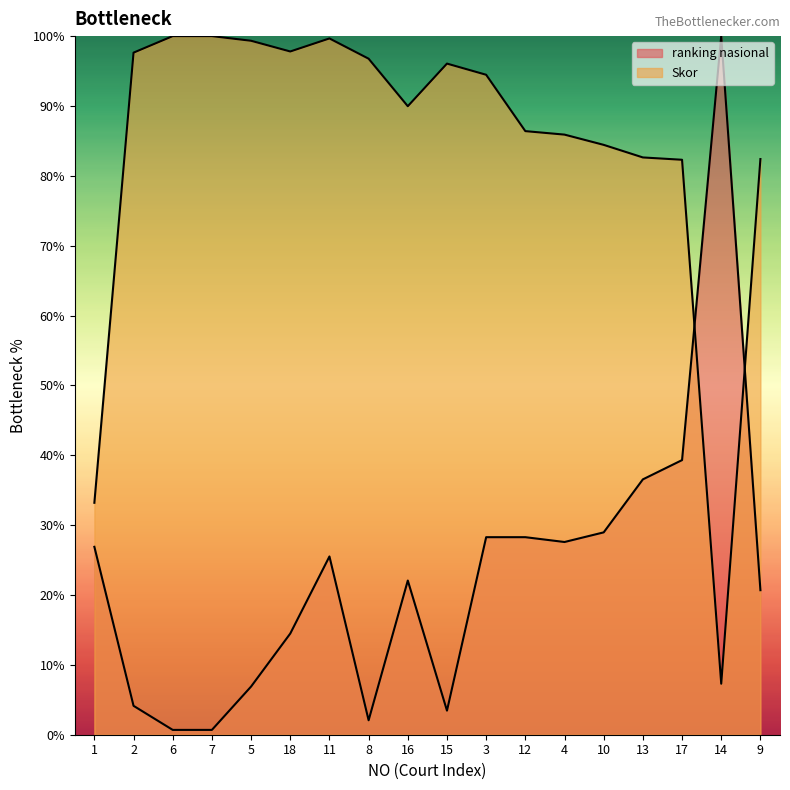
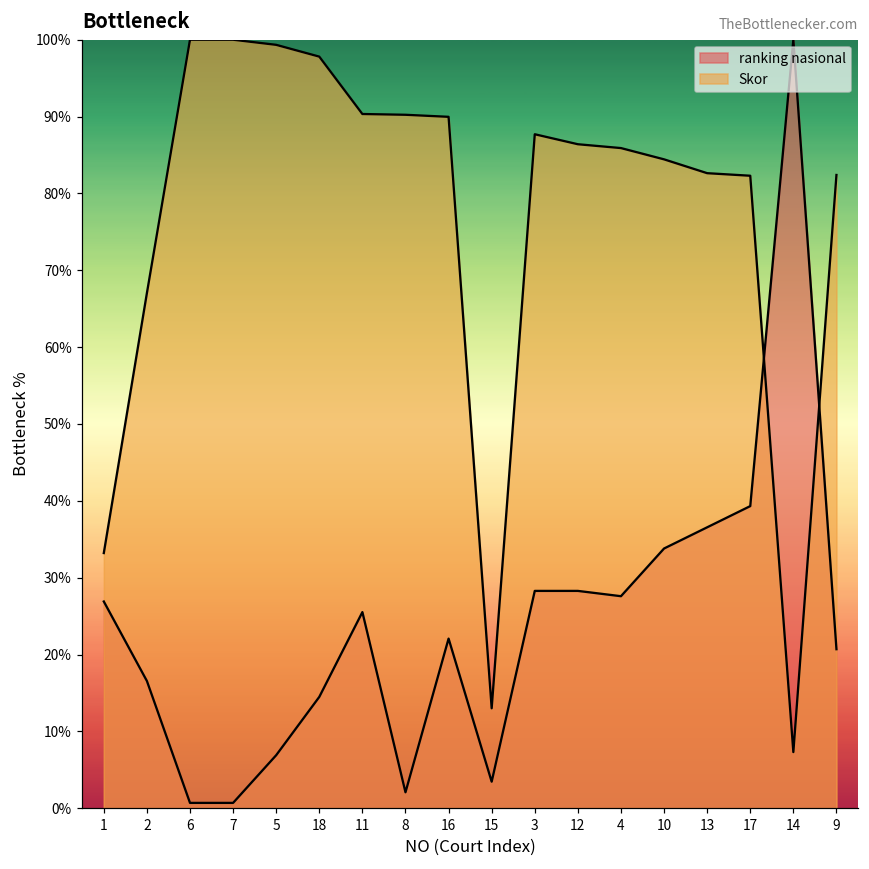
ranking nasional, 2: 4% -> 17%
Skor, 2: 98% -> 67%
Skor, 11: 100% -> 90%
Skor, 8: 97% -> 90%
Skor, 15: 96% -> 13%
Skor, 3: 94% -> 88%
ranking nasional, 10: 29% -> 34%
